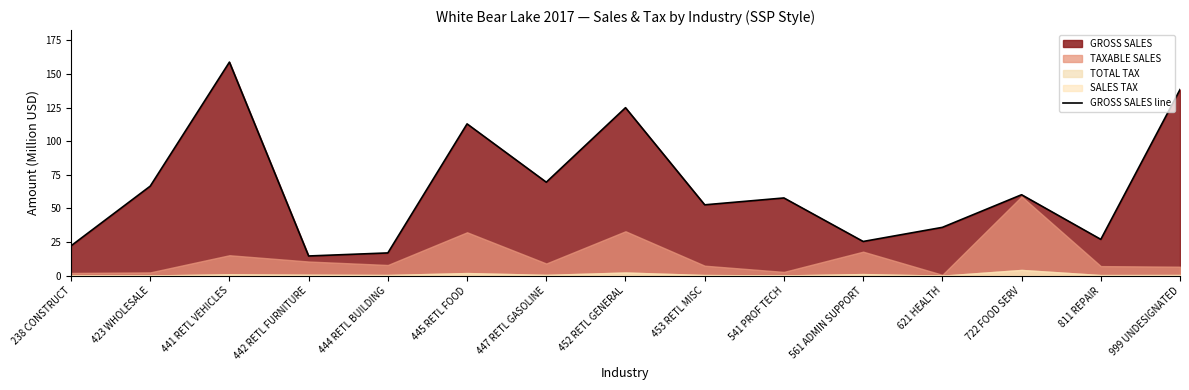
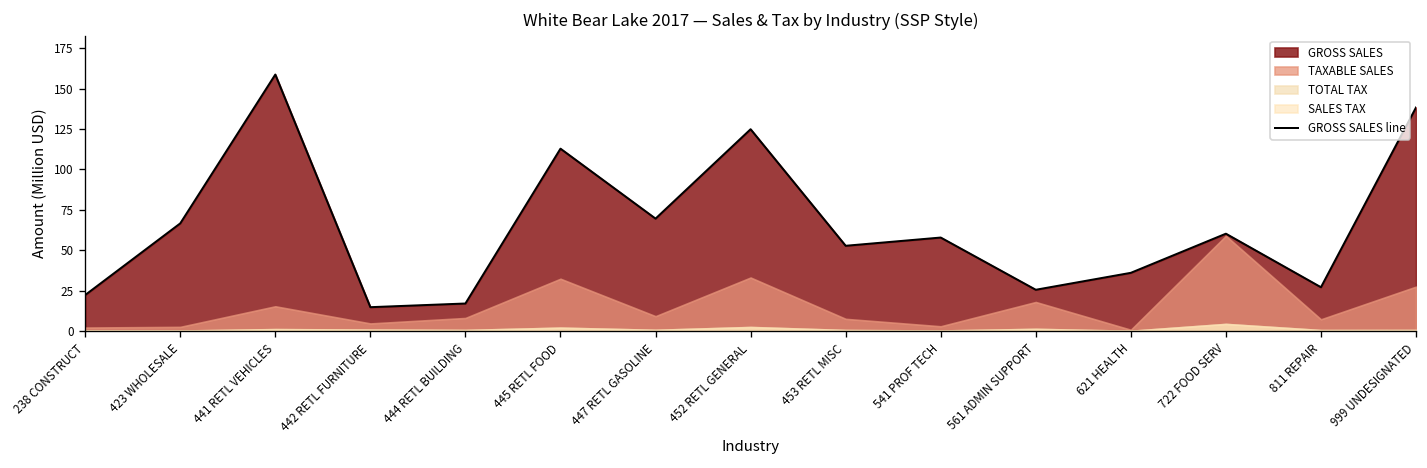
TAXABLE SALES, 442 RETL FURNITURE: 11 -> 5
TAXABLE SALES, 999 UNDESIGNATED: 7 -> 27
